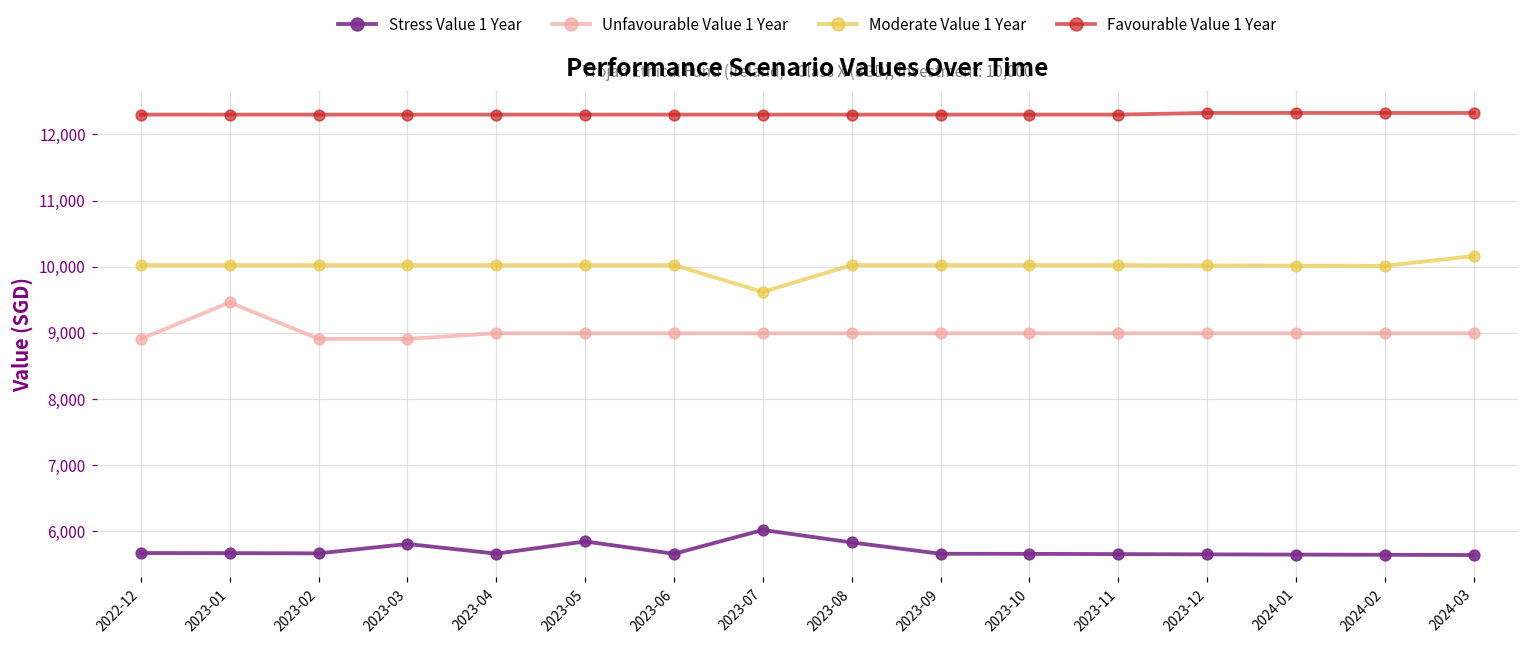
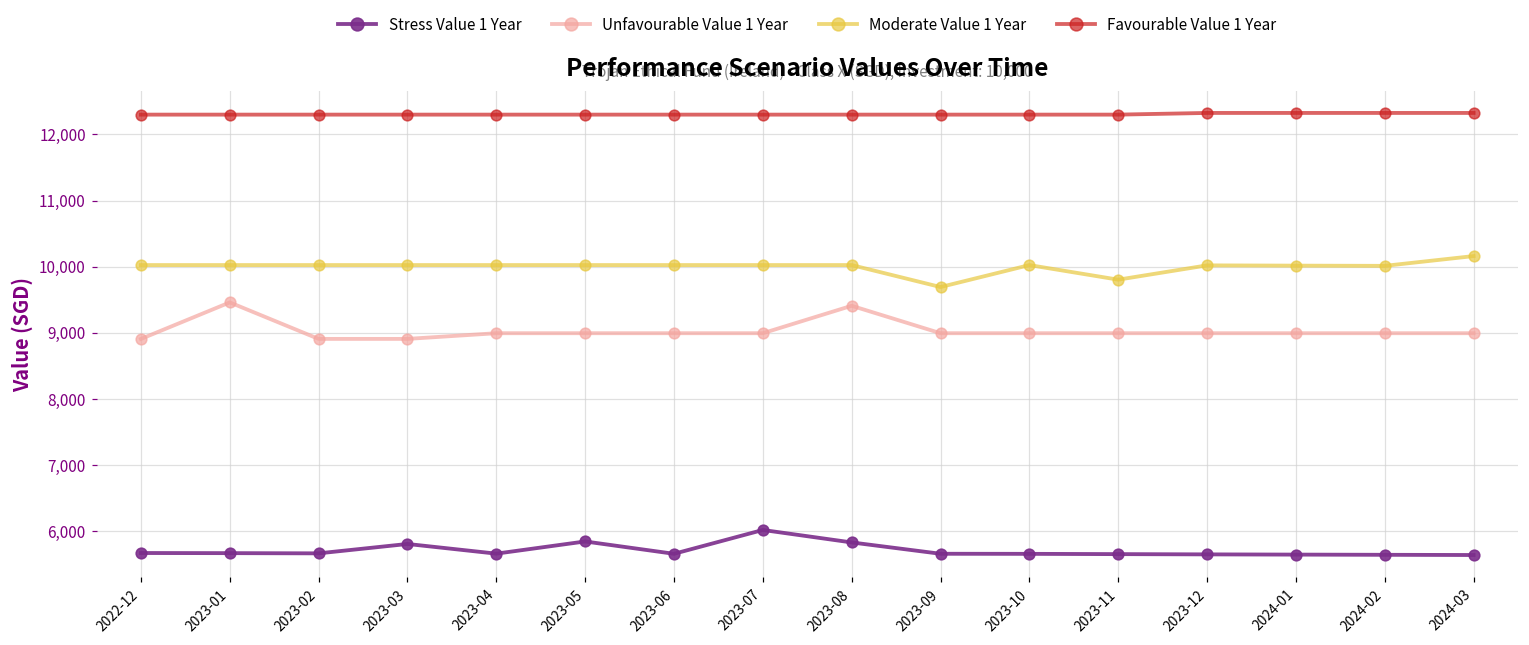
Moderate Value 1 Year, 2023-07: 9,600 -> 10,000
Unfavourable Value 1 Year, 2023-08: 9,000 -> 9,400
Moderate Value 1 Year, 2023-09: 10,000 -> 9,700
Moderate Value 1 Year, 2023-11: 10,000 -> 9,800
